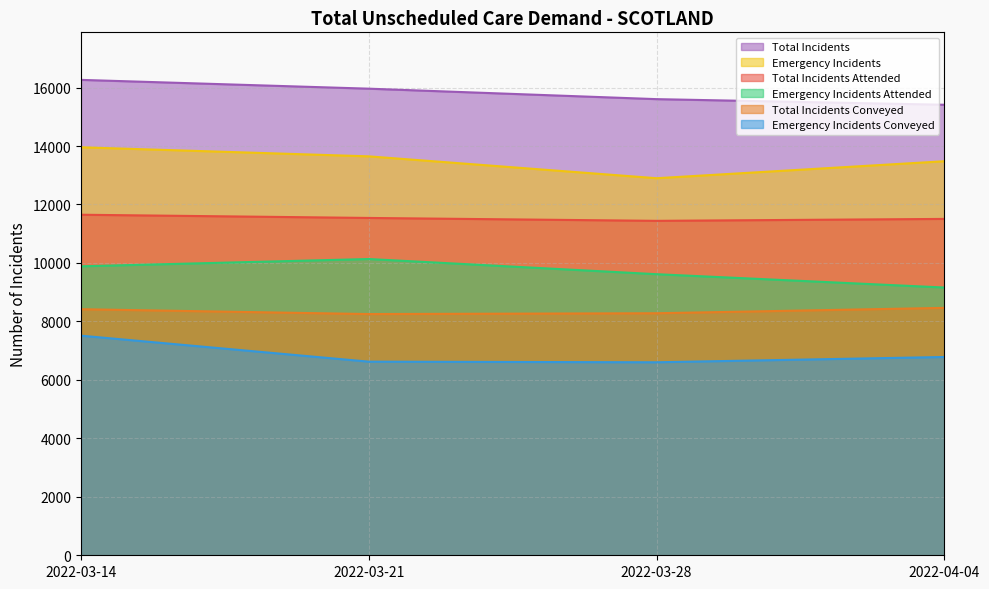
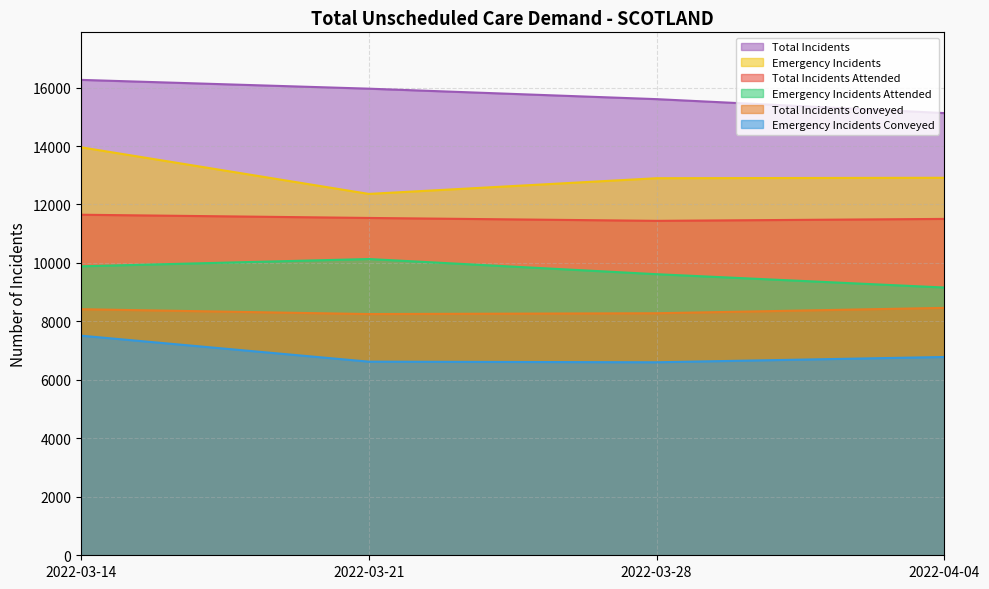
Emergency Incidents, 2022-03-21: 13600 -> 12400
Total Incidents, 2022-04-04: 15400 -> 15100
Emergency Incidents, 2022-04-04: 13500 -> 12900
